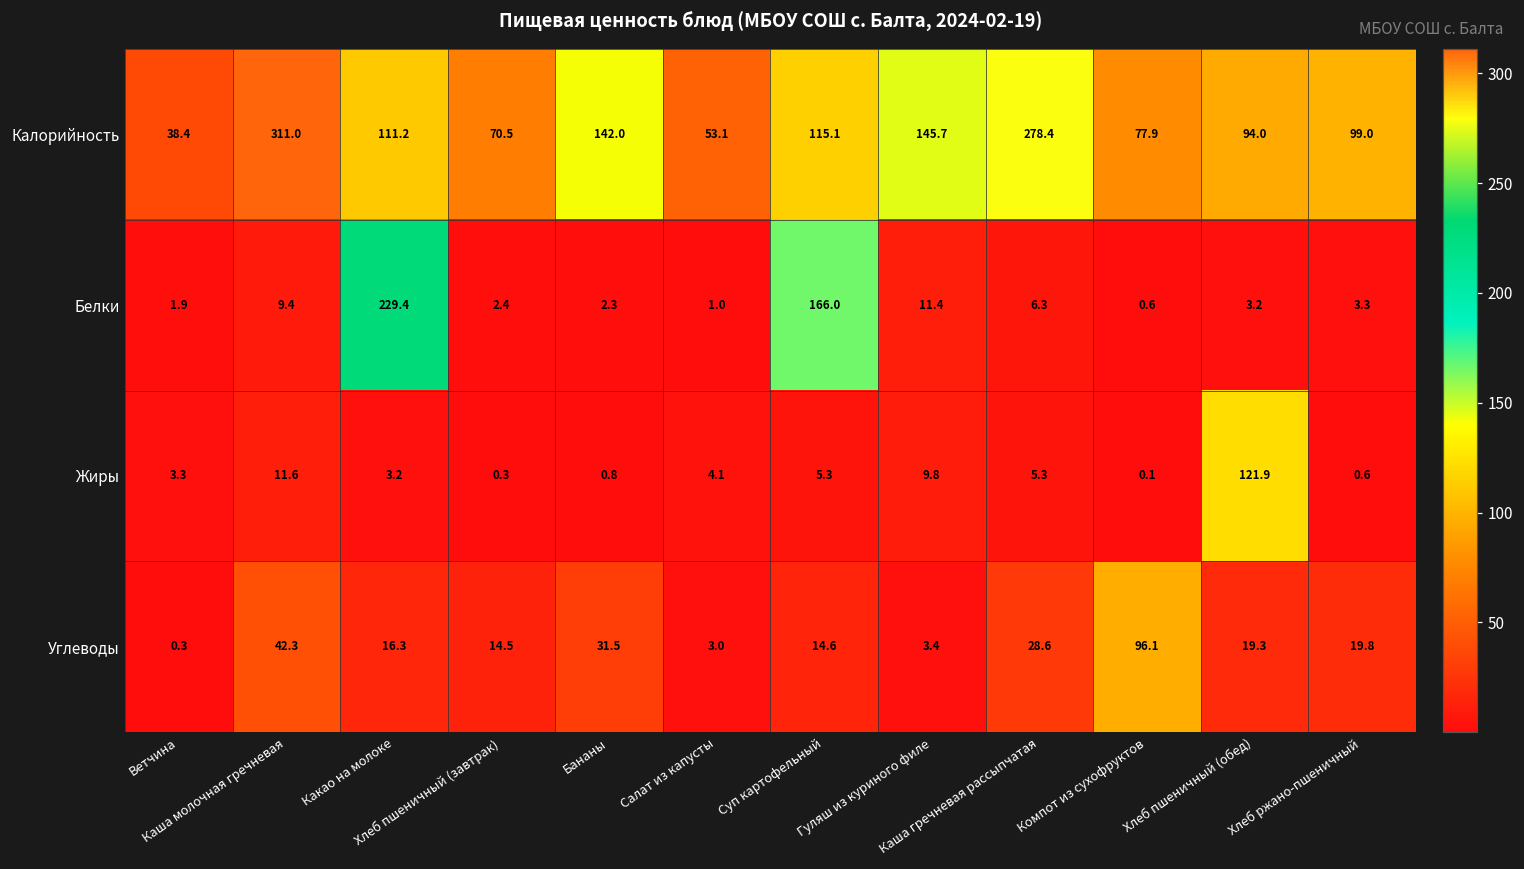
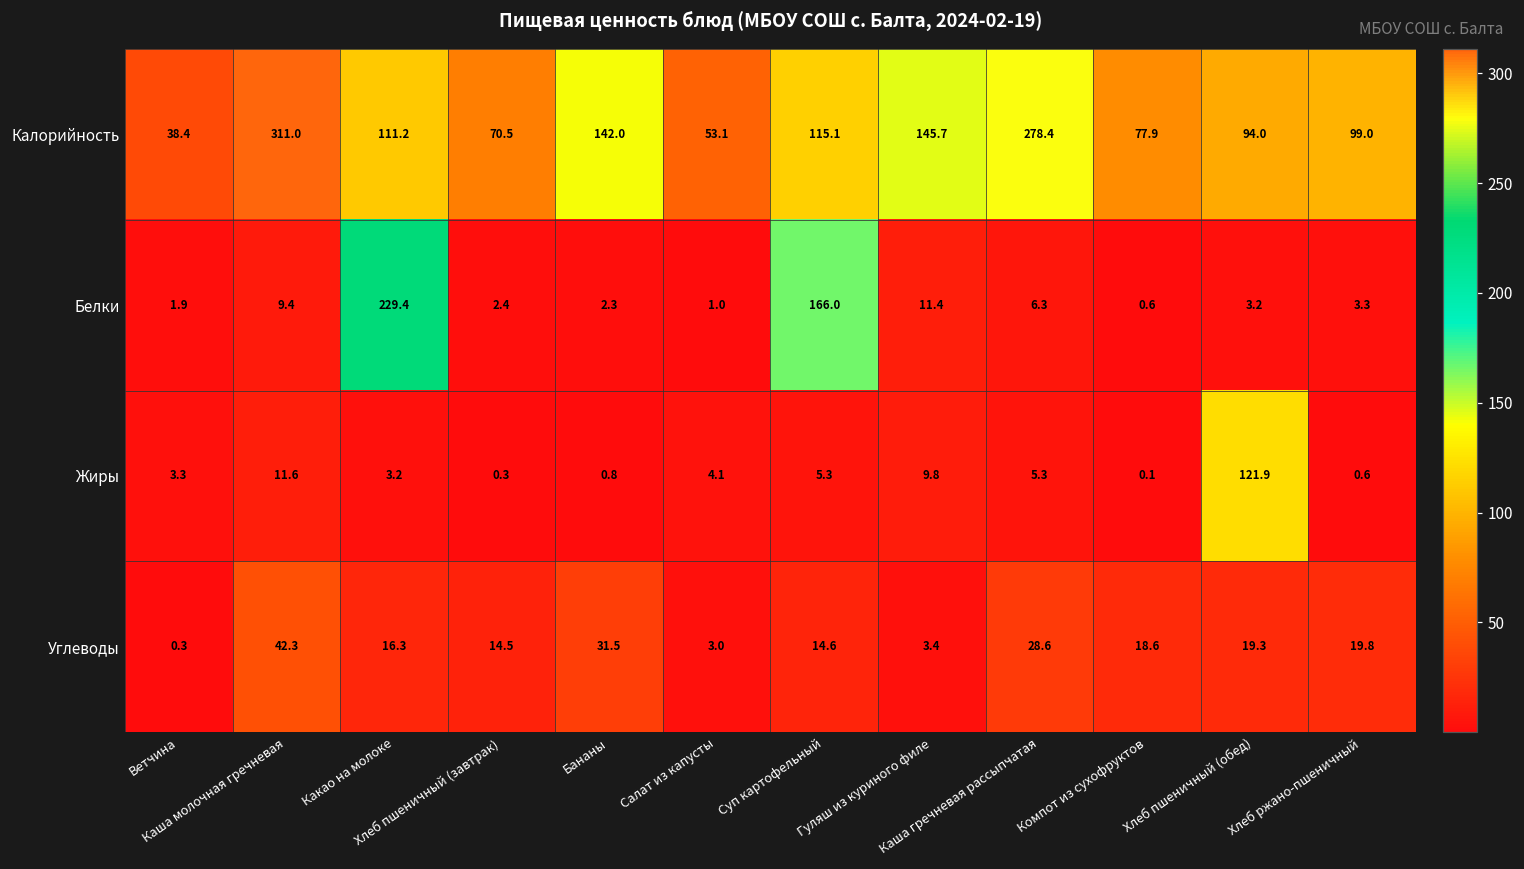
Углеводы, Компот из сухофруктов: 96.1 -> 18.6
